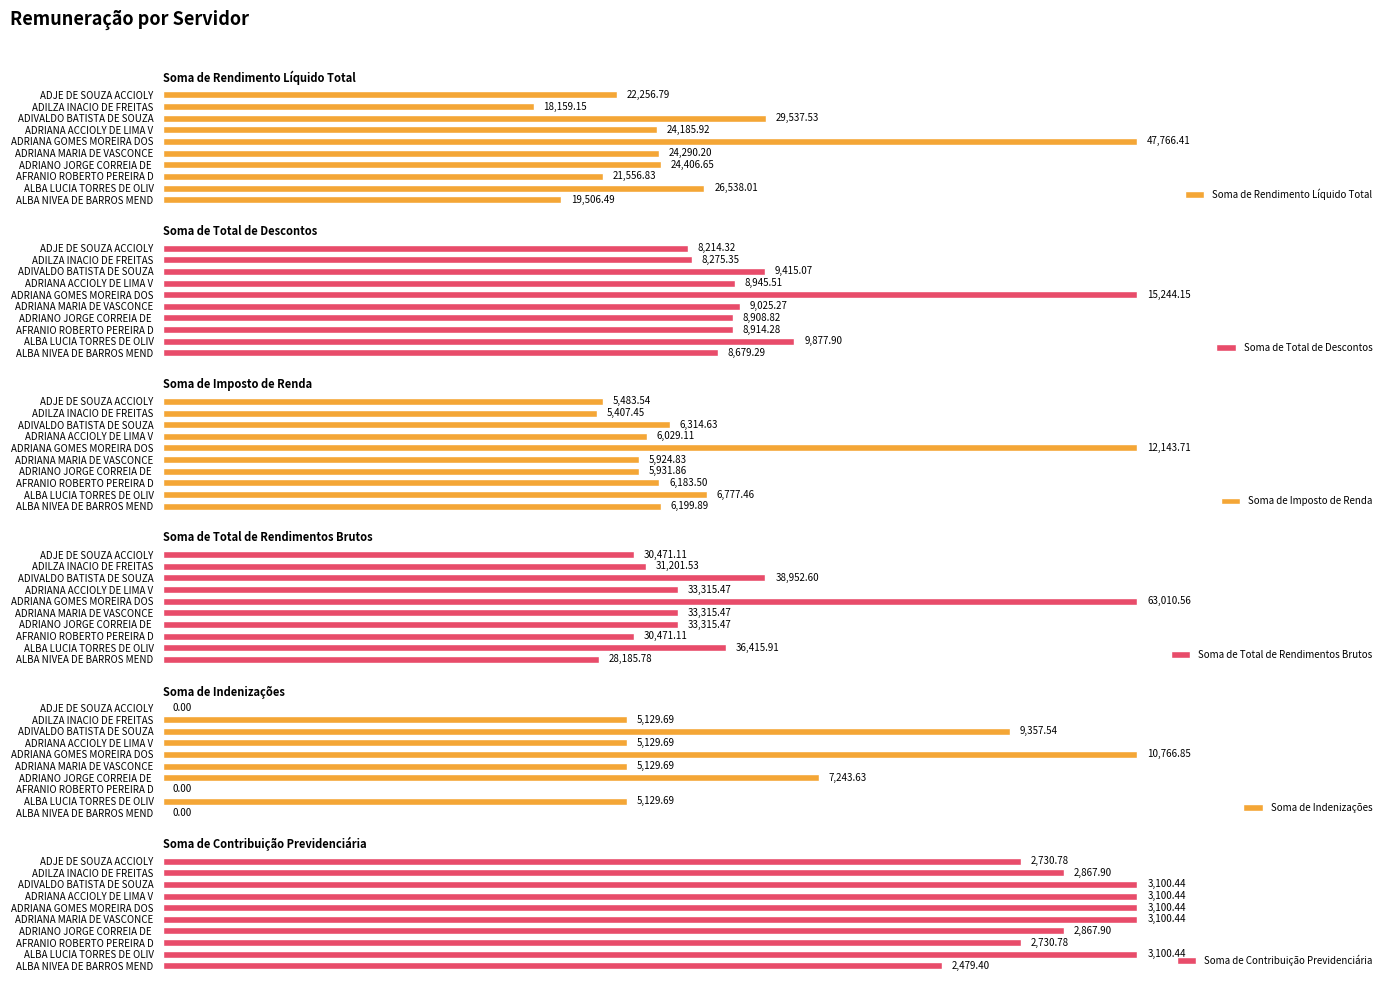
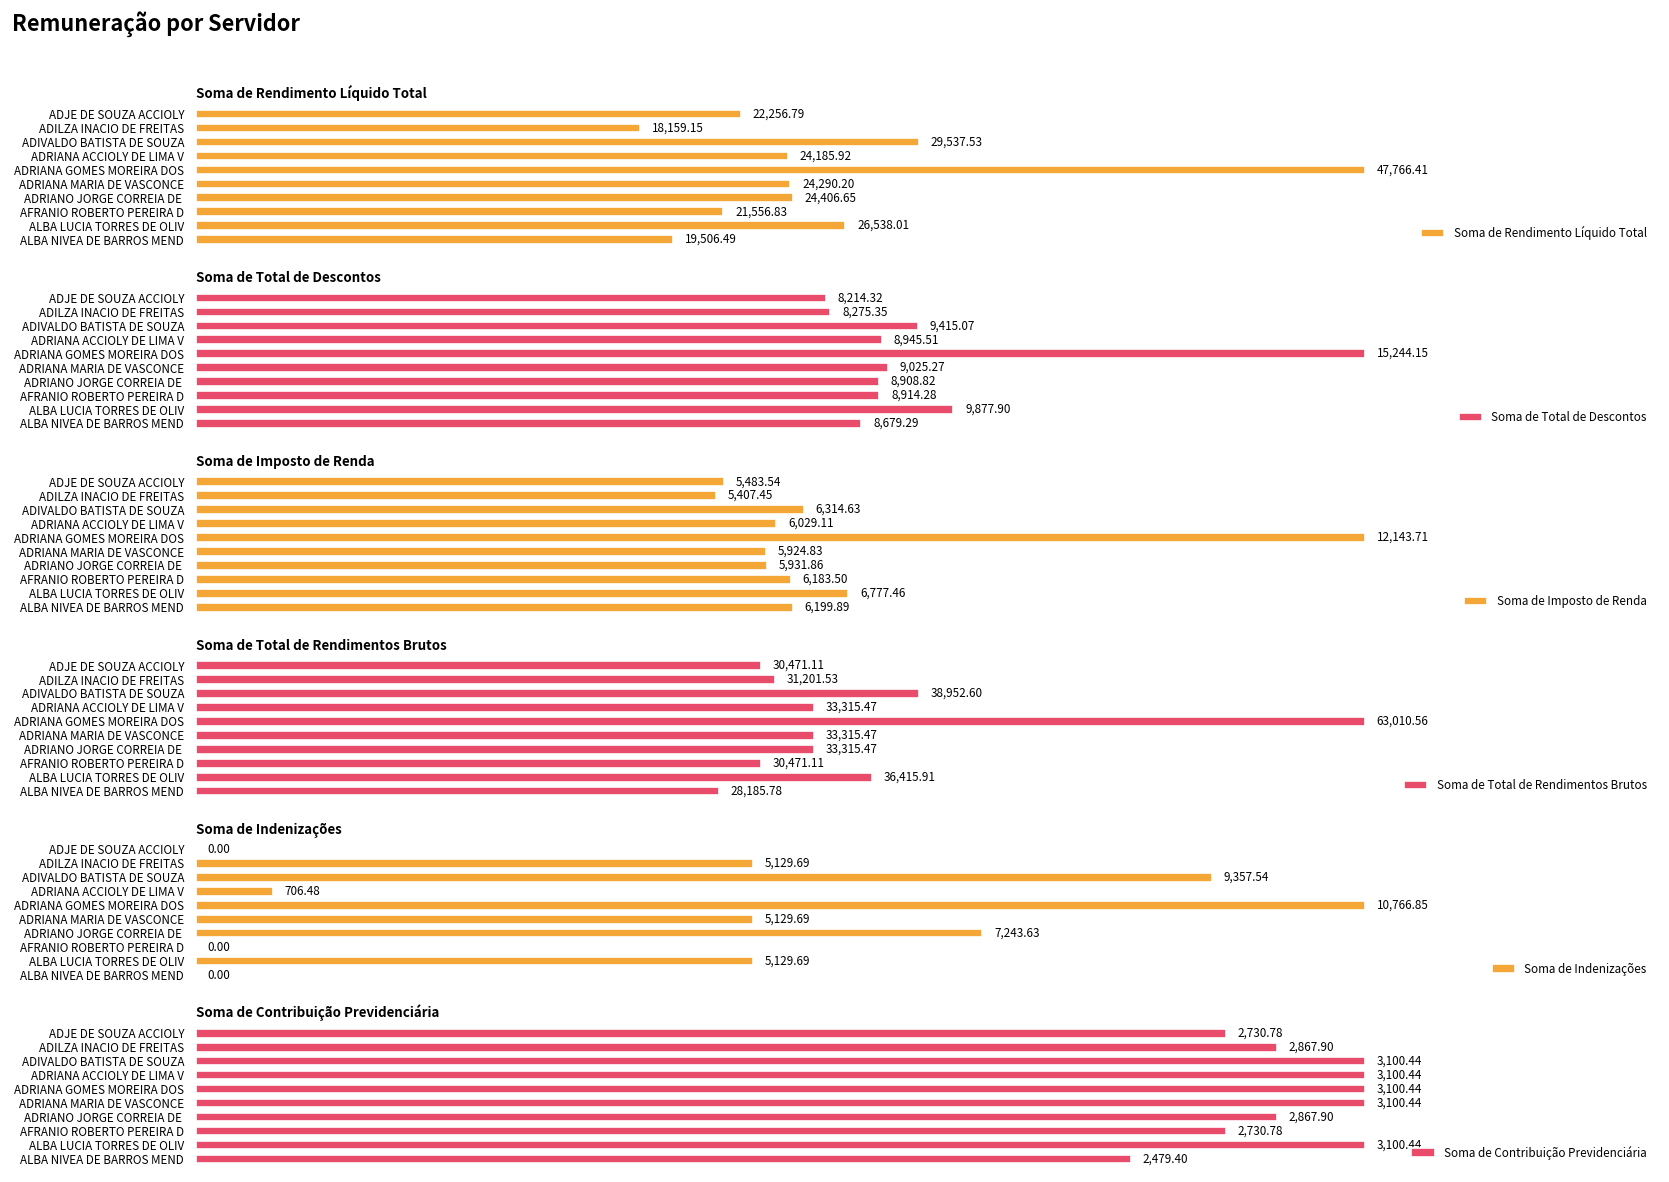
Soma de Indenizações, ADRIANA ACCIOLY DE LIMA V: 5,129.69 -> 706.48
